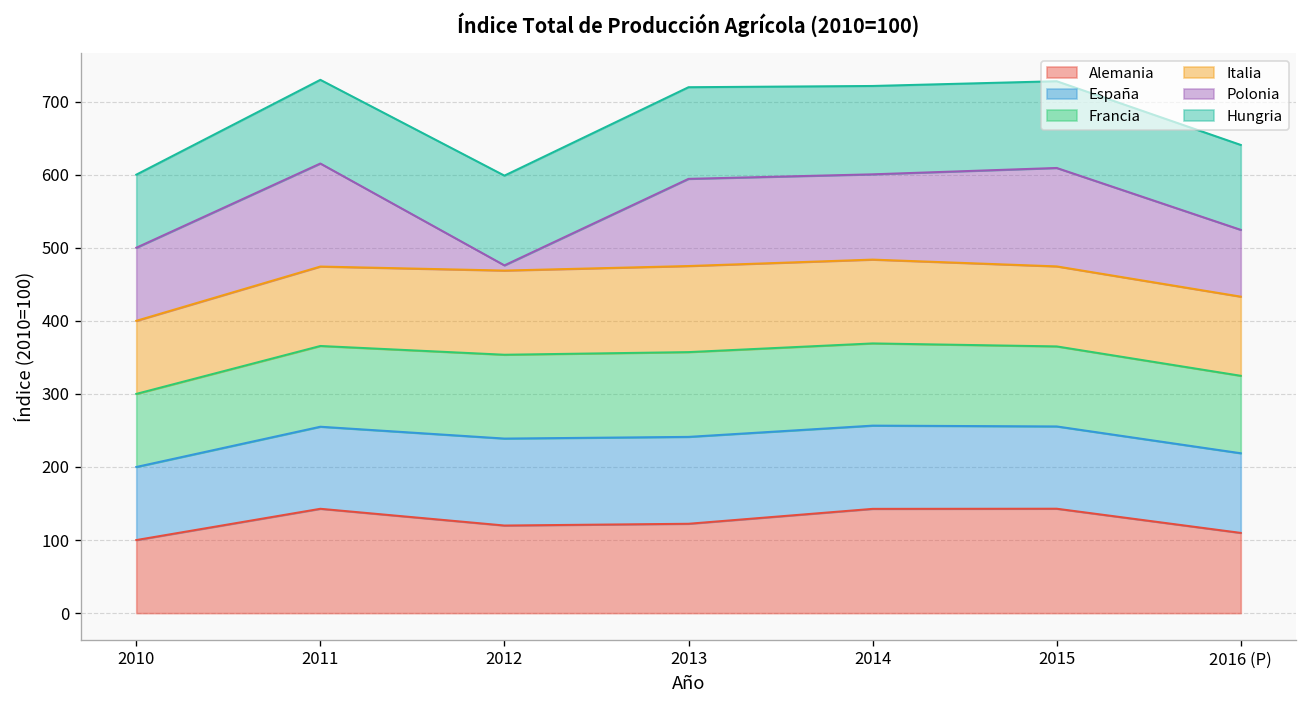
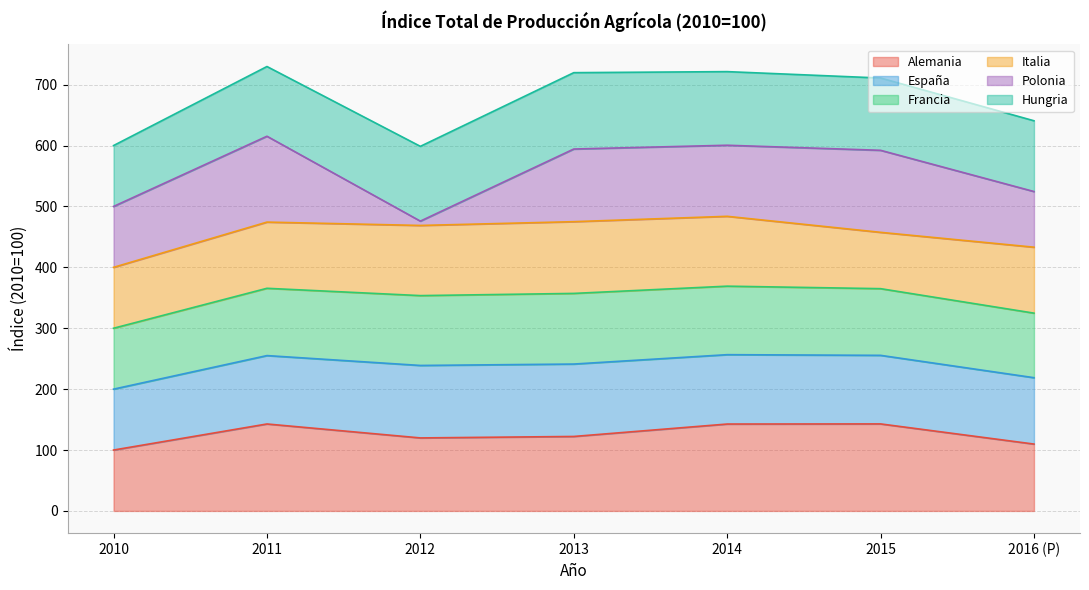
Italia, 2015: 110 -> 90
